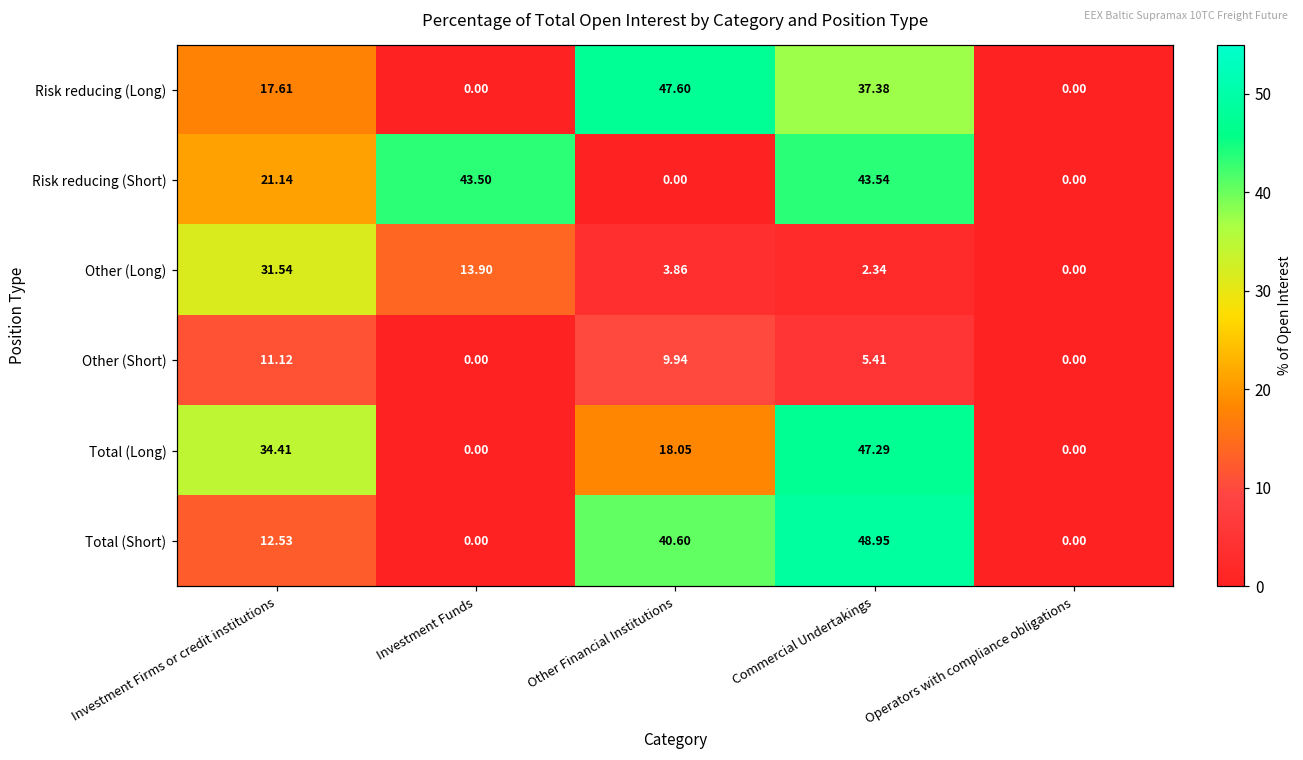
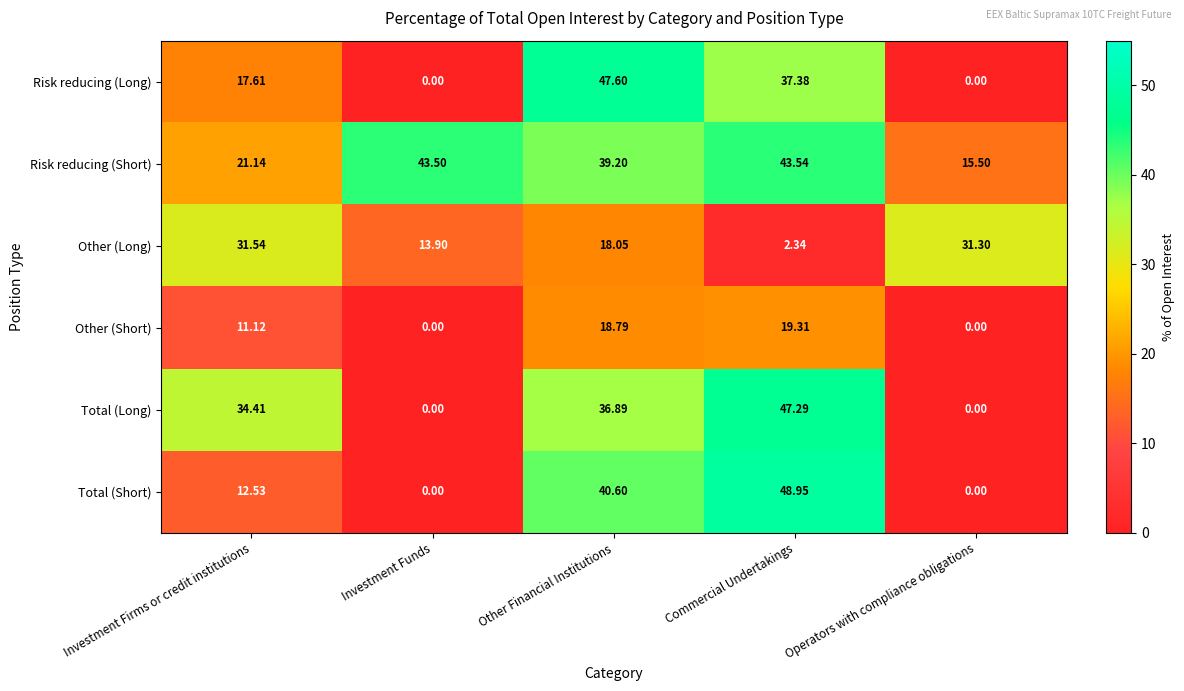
Risk reducing (Short), Other Financial Institutions: 0.00 -> 39.20
Risk reducing (Short), Operators with compliance obligations: 0.00 -> 15.50
Other (Long), Other Financial Institutions: 3.86 -> 18.05
Other (Long), Operators with compliance obligations: 0.00 -> 31.30
Other (Short), Other Financial Institutions: 9.94 -> 18.79
Other (Short), Commercial Undertakings: 5.41 -> 19.31
Total (Long), Other Financial Institutions: 18.05 -> 36.89
